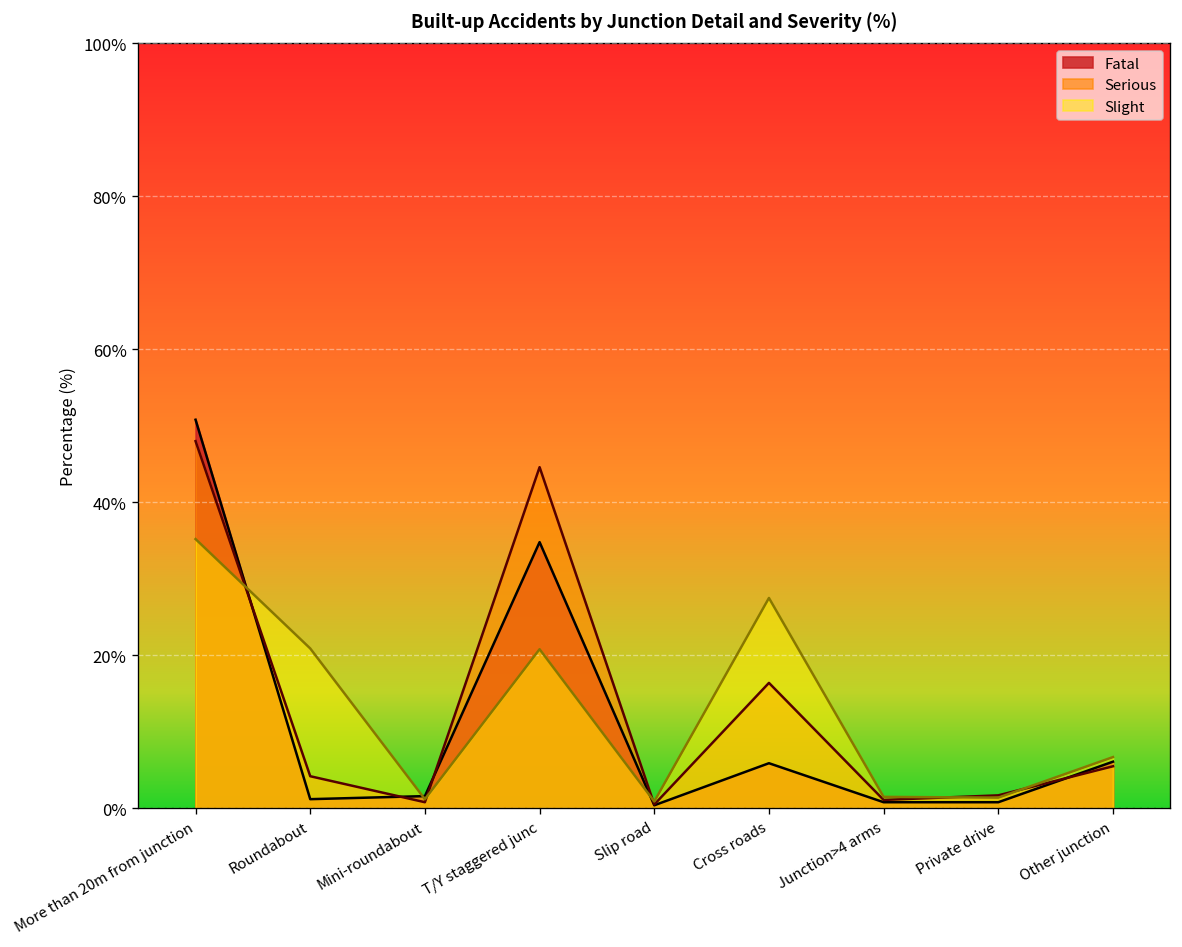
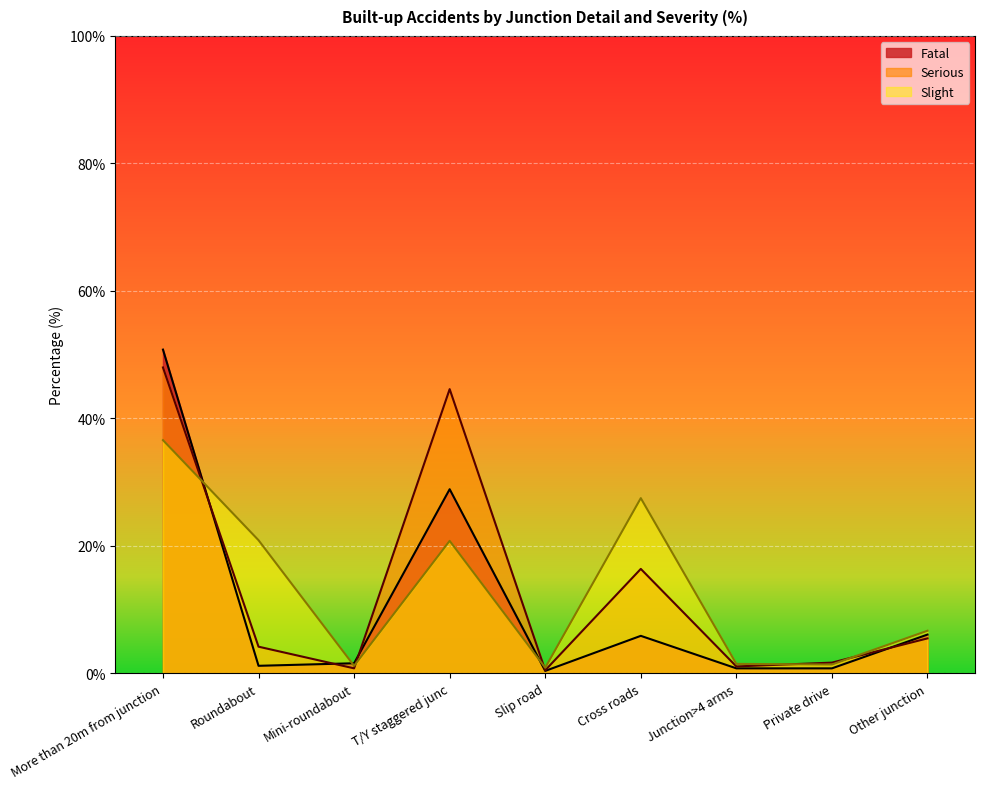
Slight, More than 20m from junction: 35% -> 37%
Fatal, T/Y staggered junc: 35% -> 29%
